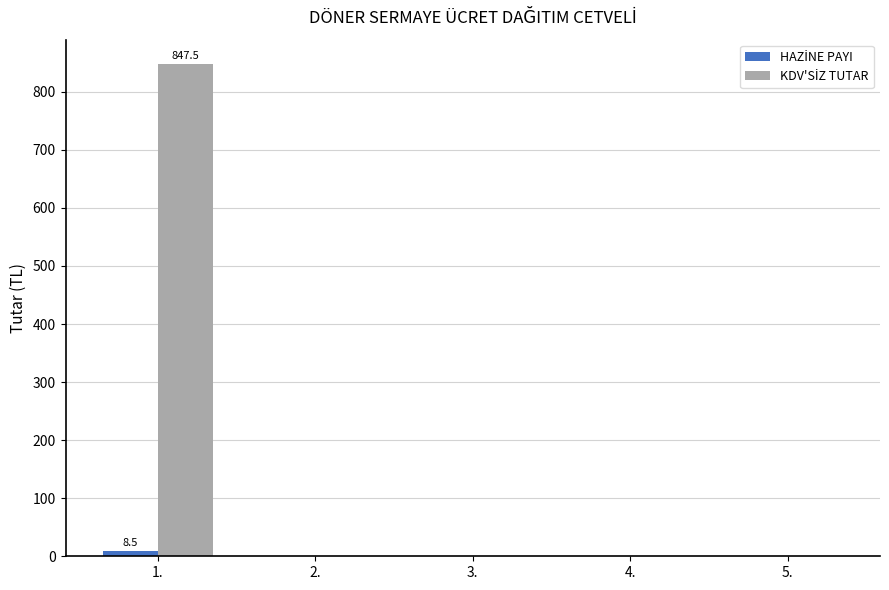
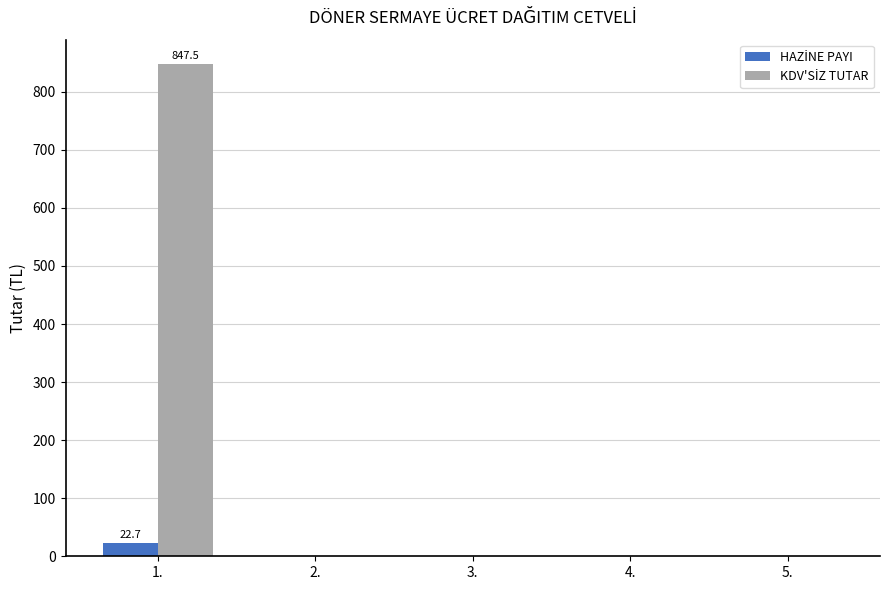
HAZİNE PAYI, 1.: 8.5 -> 22.7
